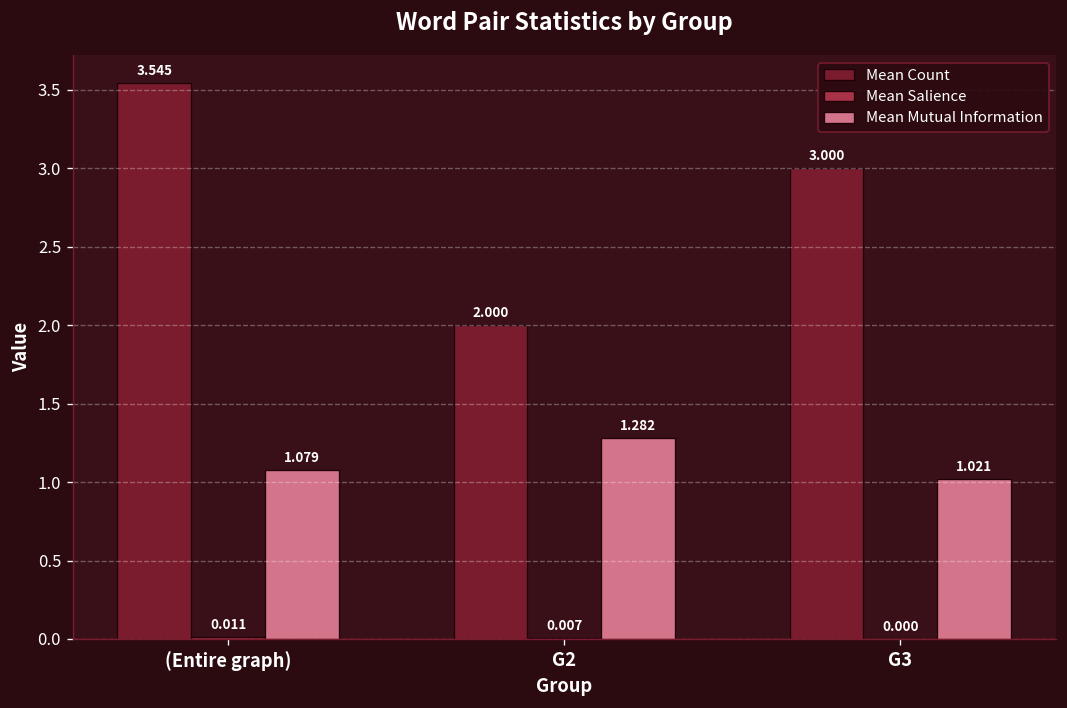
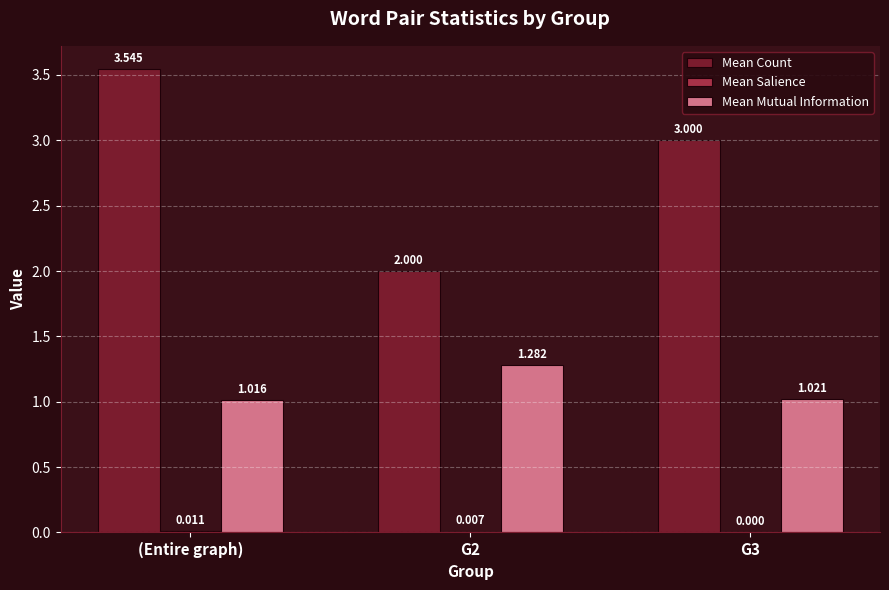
Mean Mutual Information, (Entire graph): 1.079 -> 1.016
